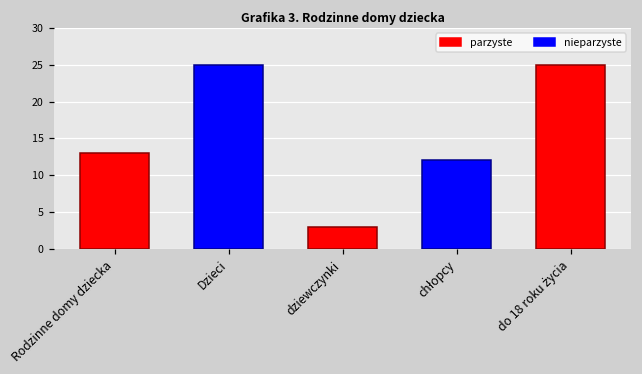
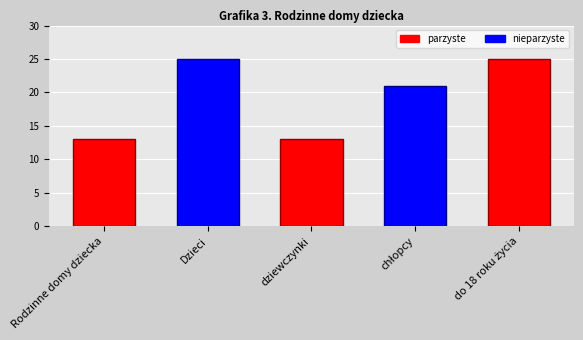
dziewczynki: 3 -> 13
chłopcy: 12 -> 21
